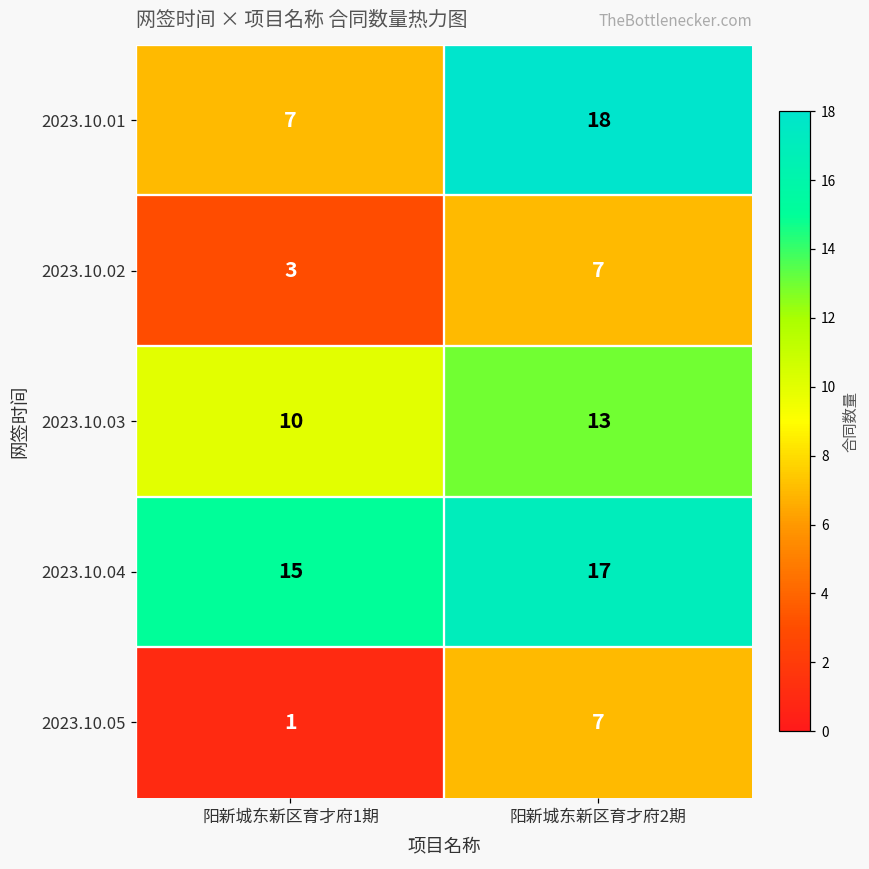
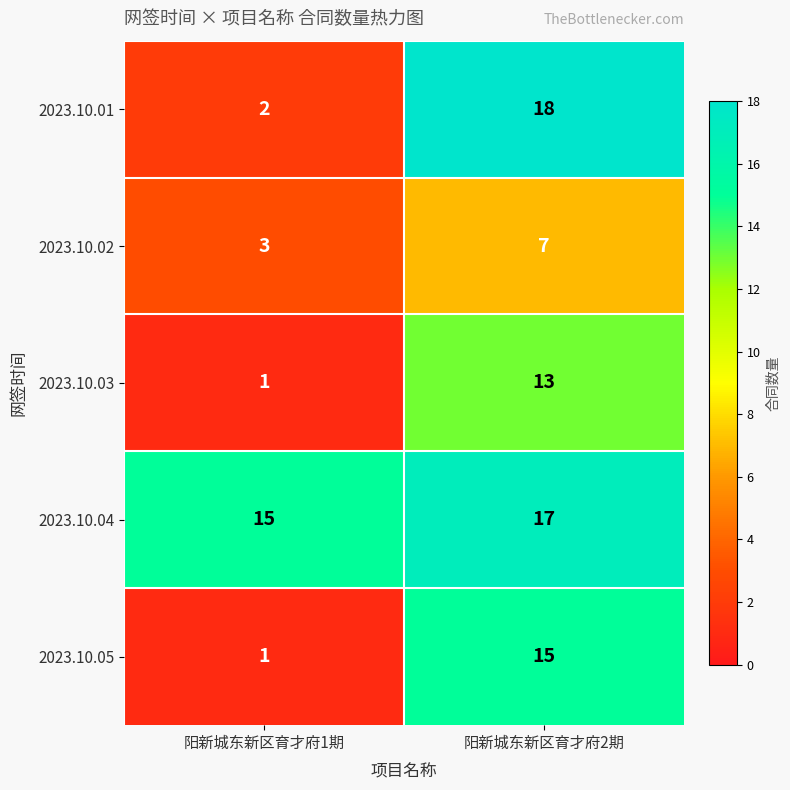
2023.10.01, 阳新城东新区育才府1期: 7 -> 2
2023.10.03, 阳新城东新区育才府1期: 10 -> 1
2023.10.05, 阳新城东新区育才府2期: 7 -> 15
